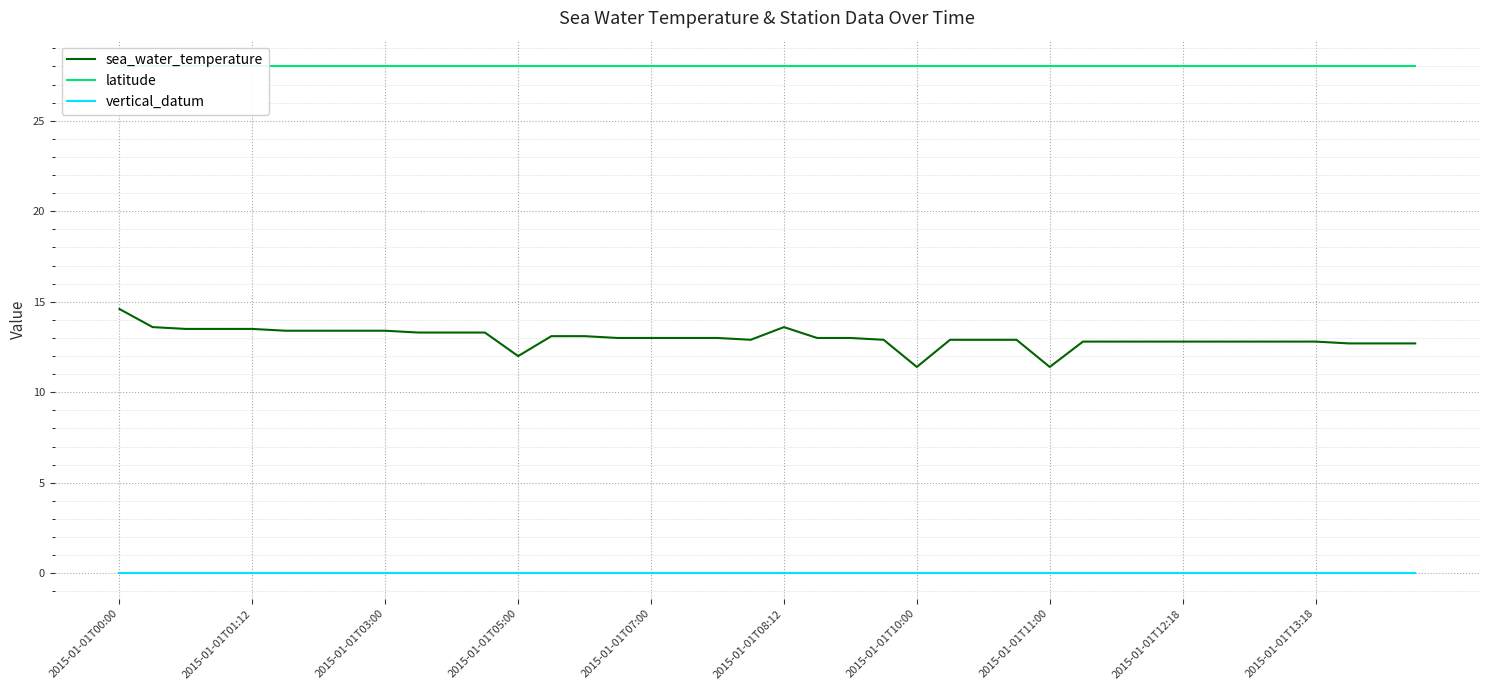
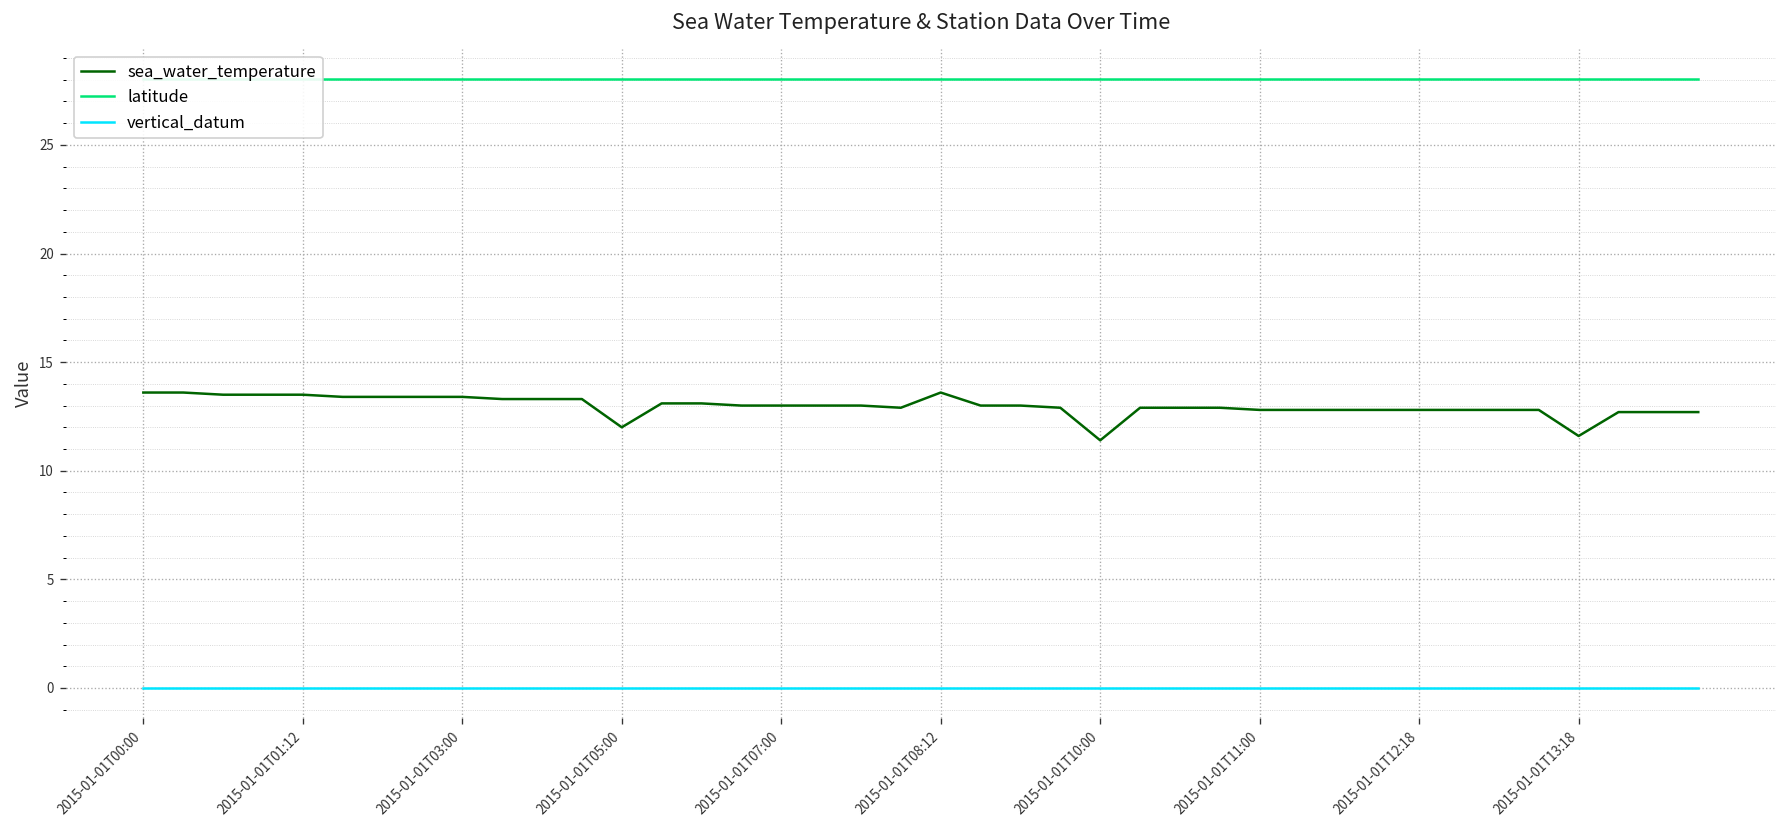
sea_water_temperature, 2015-01-01T00:00: 14.6 -> 13.6
sea_water_temperature, 2015-01-01T11:00: 11.4 -> 12.8
sea_water_temperature, 2015-01-01T13:18: 12.8 -> 11.6
